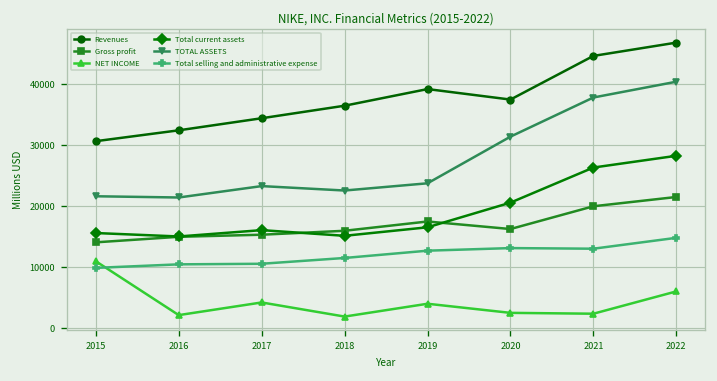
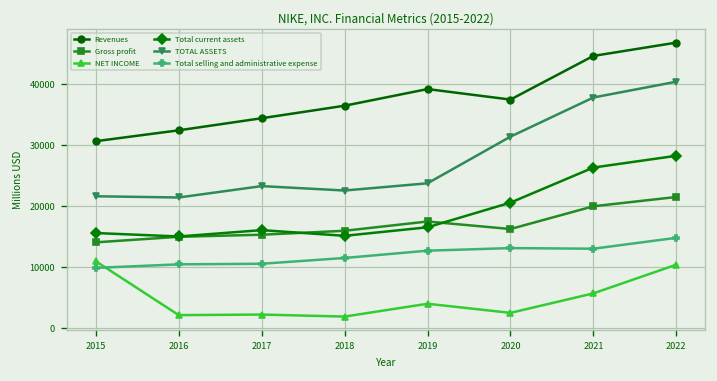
NET INCOME, 2017: 4000 -> 2000
NET INCOME, 2021: 2000 -> 6000
NET INCOME, 2022: 6000 -> 10000
